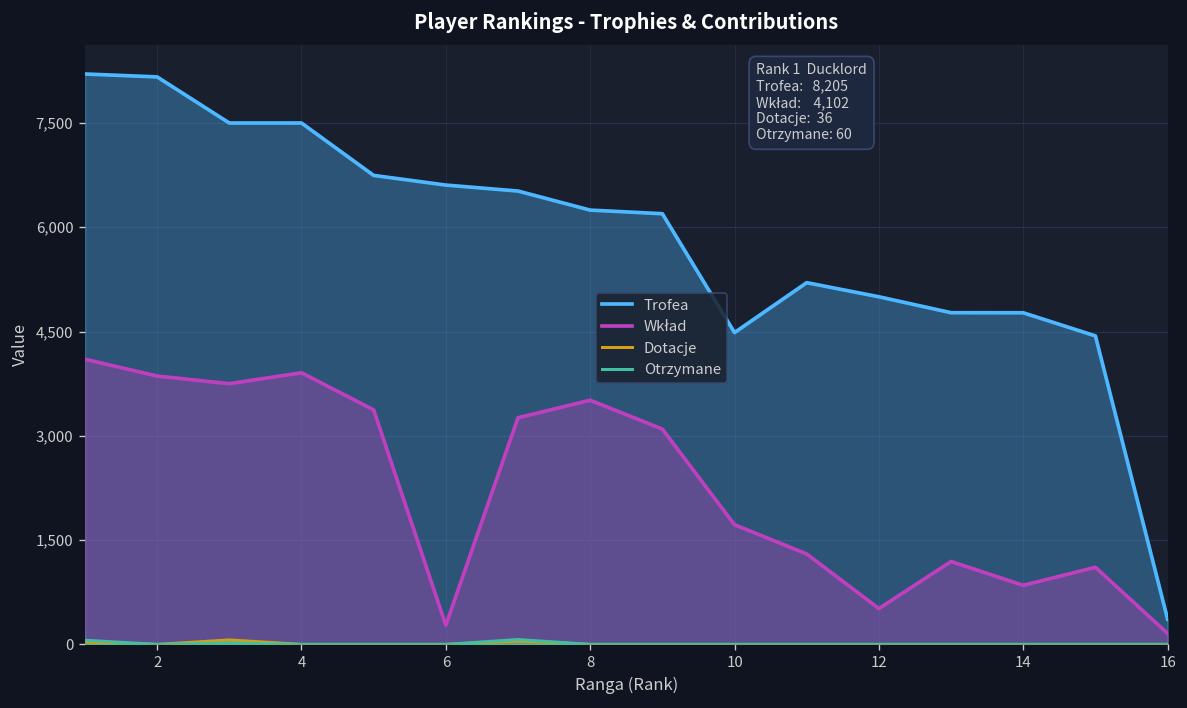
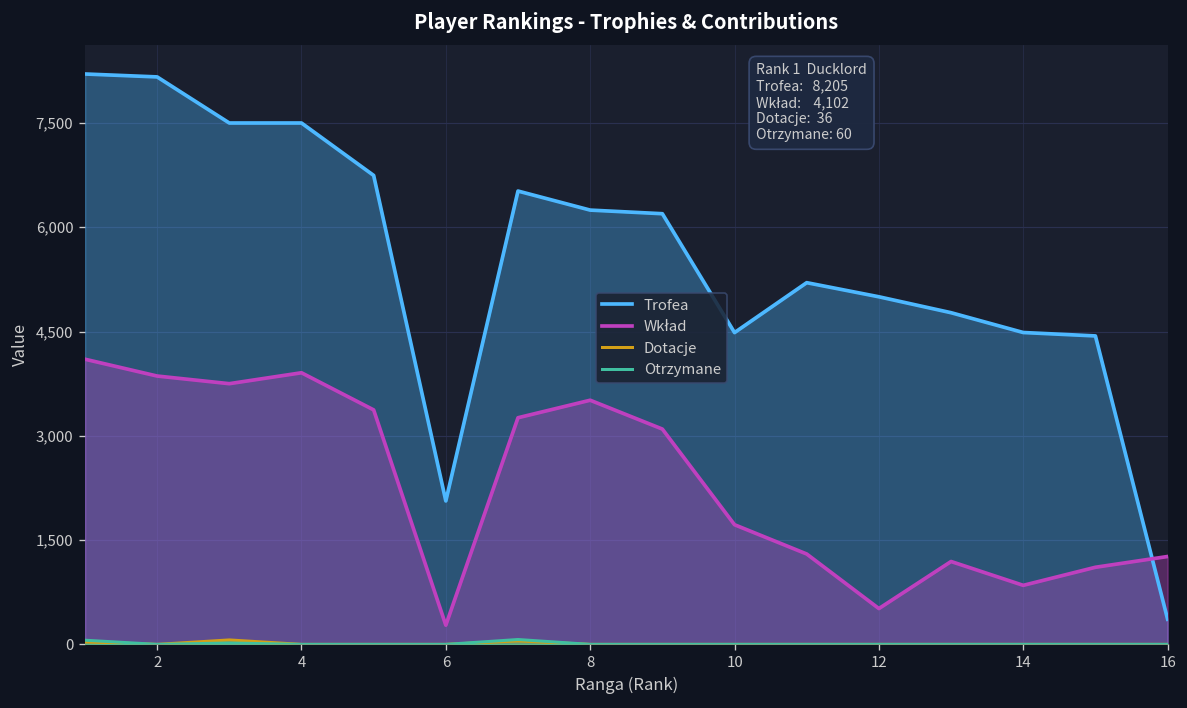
Trofea, 6: 6,600 -> 2,100
Trofea, 14: 4,800 -> 4,500
Wkład, 16: 200 -> 1,300
